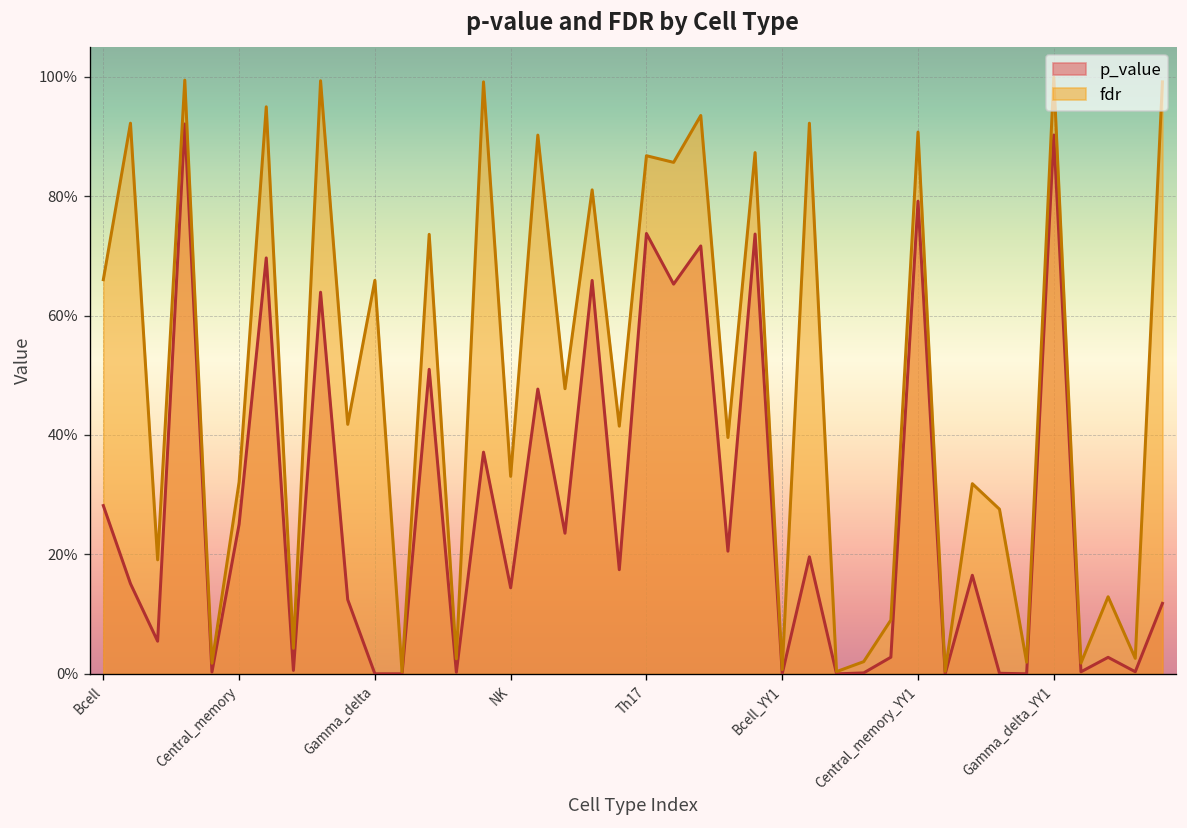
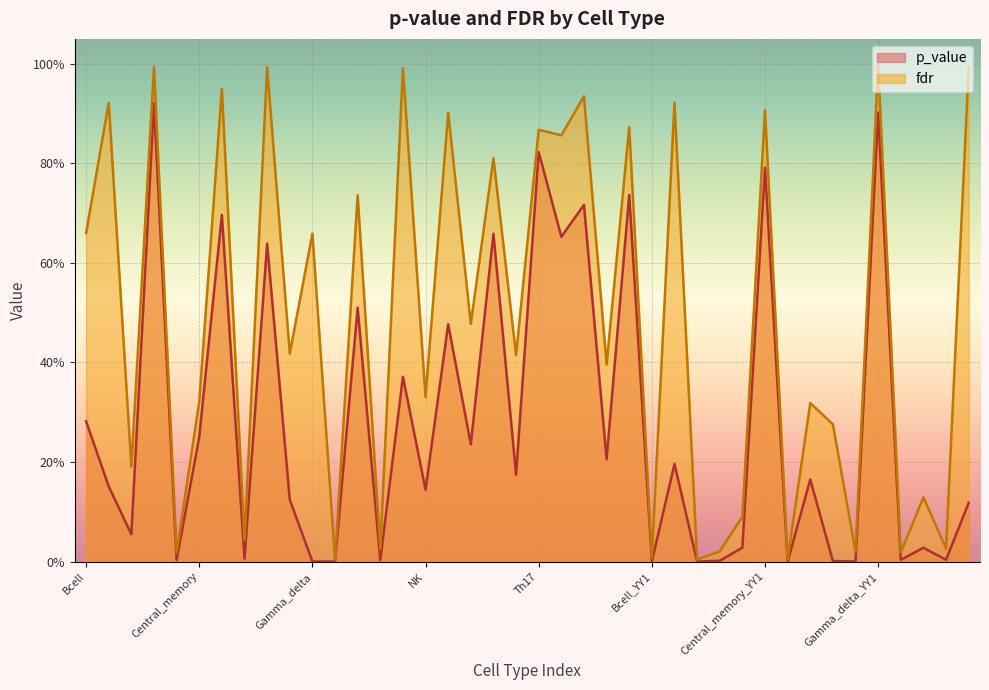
p_value, Th17: 74% -> 82%
